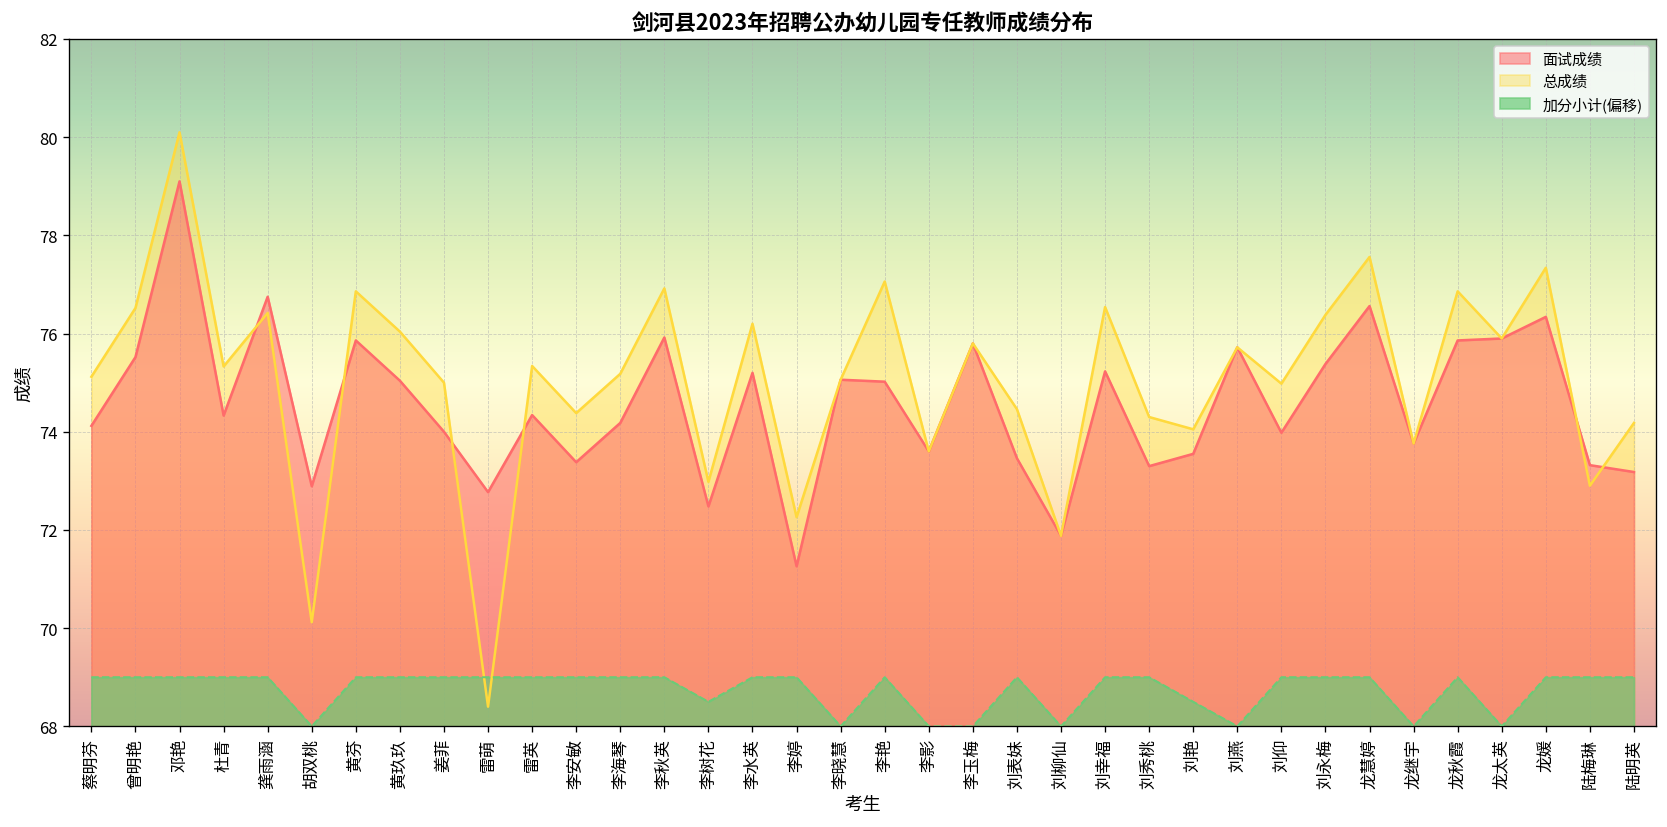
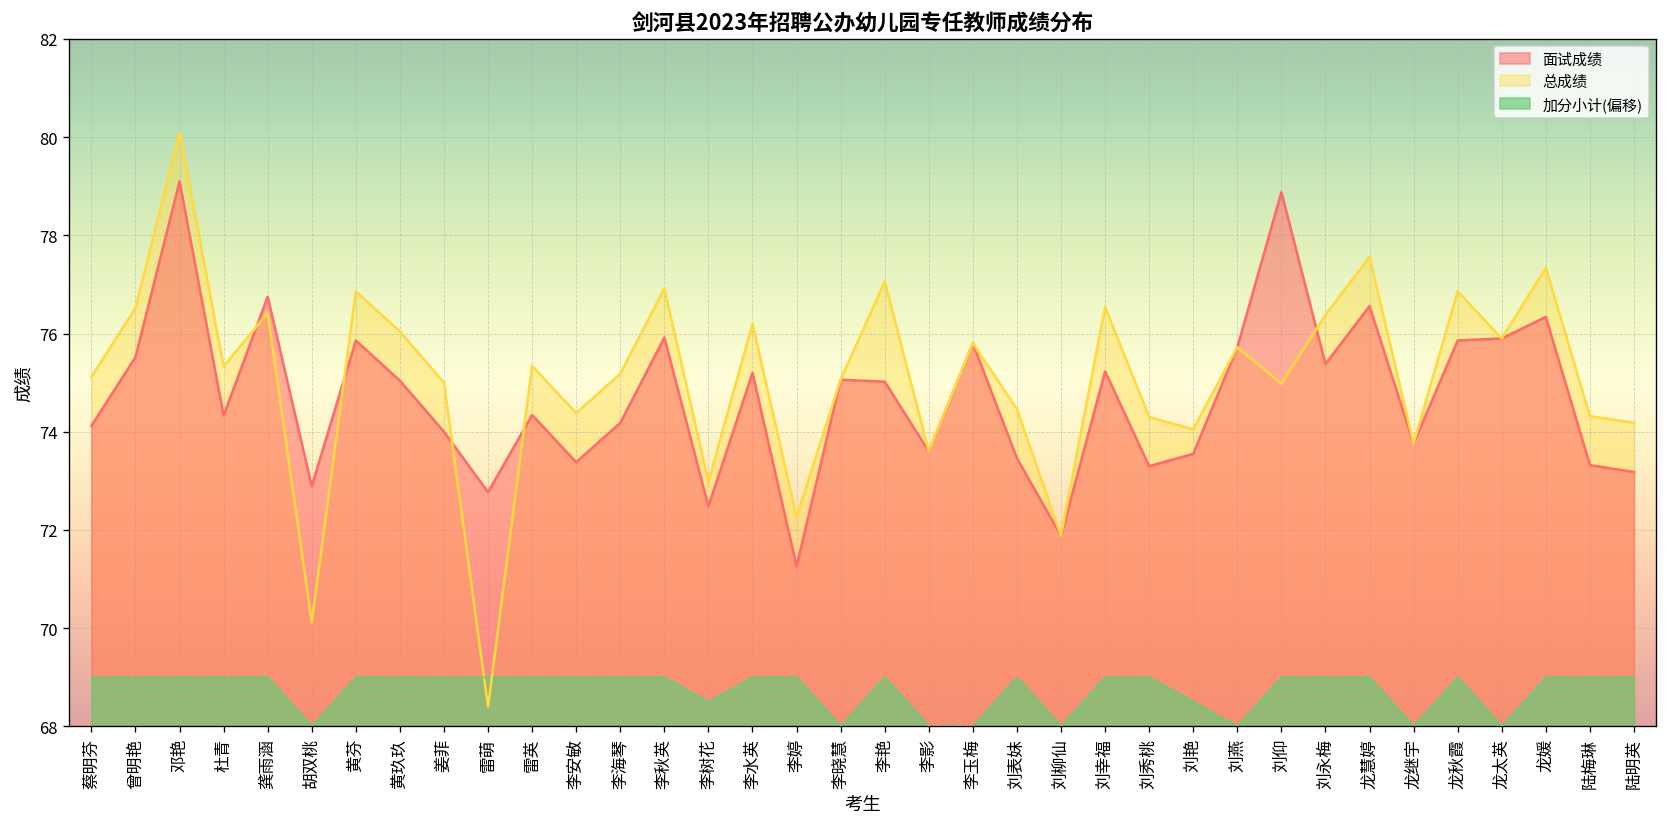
面试成绩, 刘仰: 74.0 -> 78.9
总成绩, 陆梅琳: 72.9 -> 74.3
